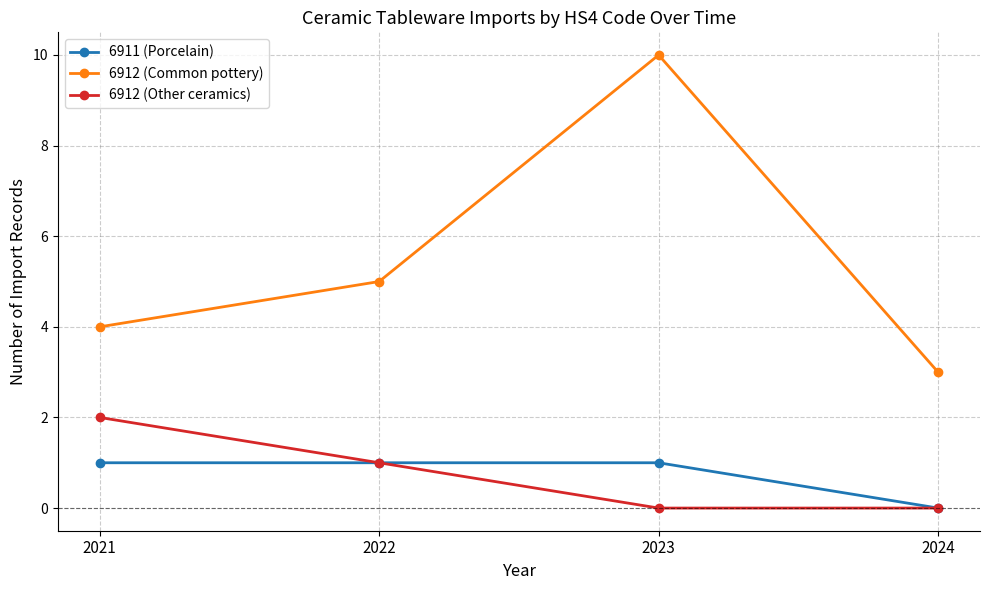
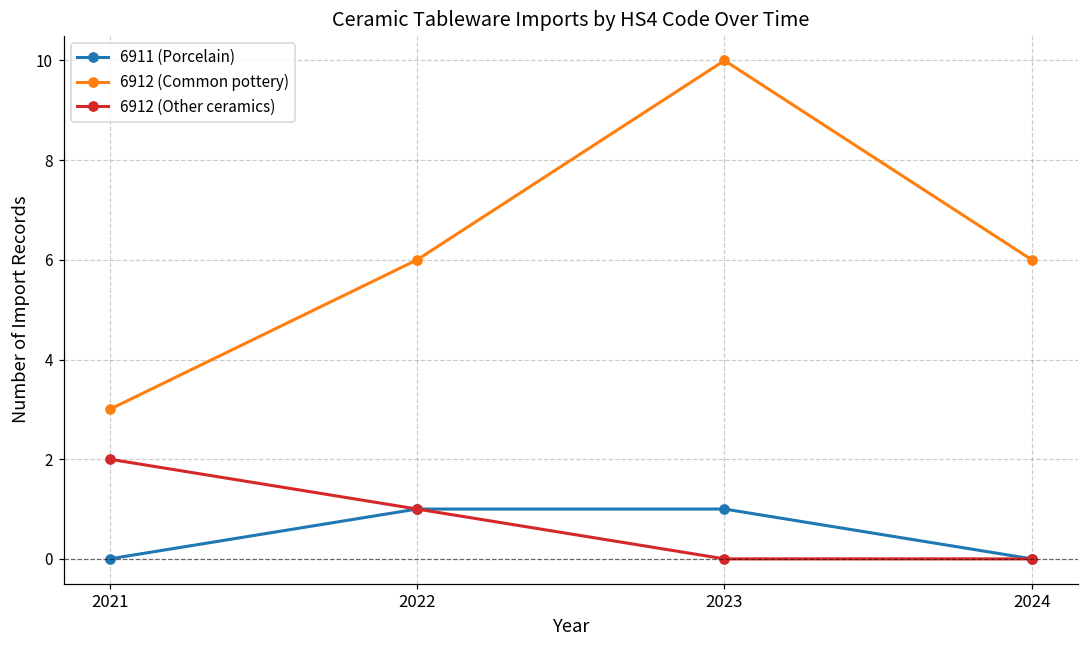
6911 (Porcelain), 2021: 1 -> 0
6912 (Common pottery), 2021: 4 -> 3
6912 (Common pottery), 2022: 5 -> 6
6912 (Common pottery), 2024: 3 -> 6
